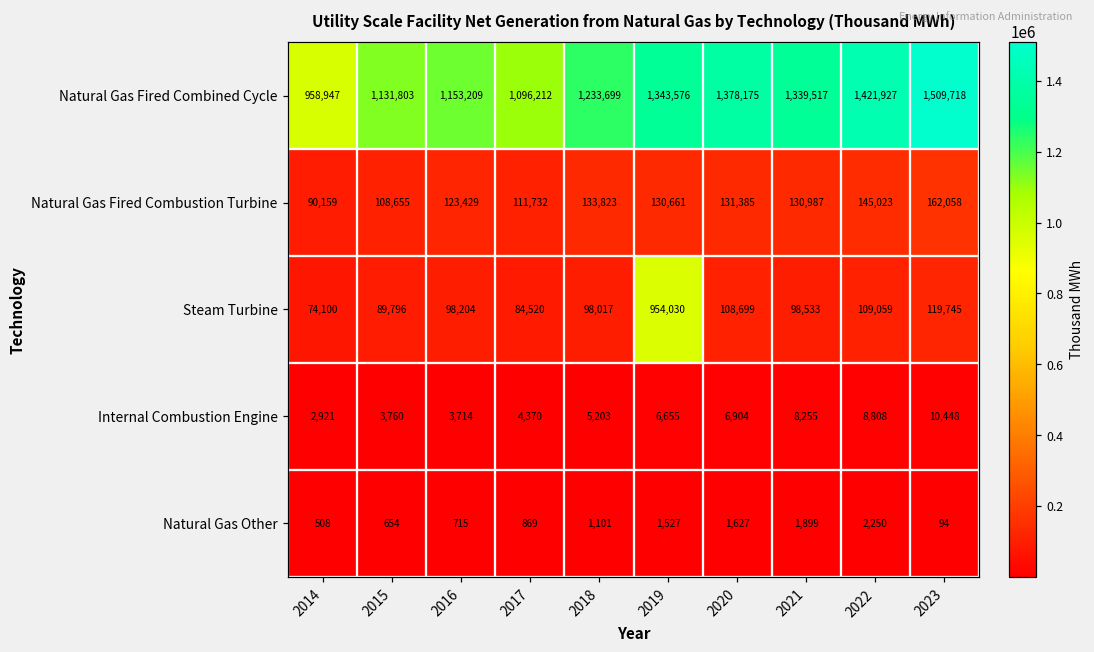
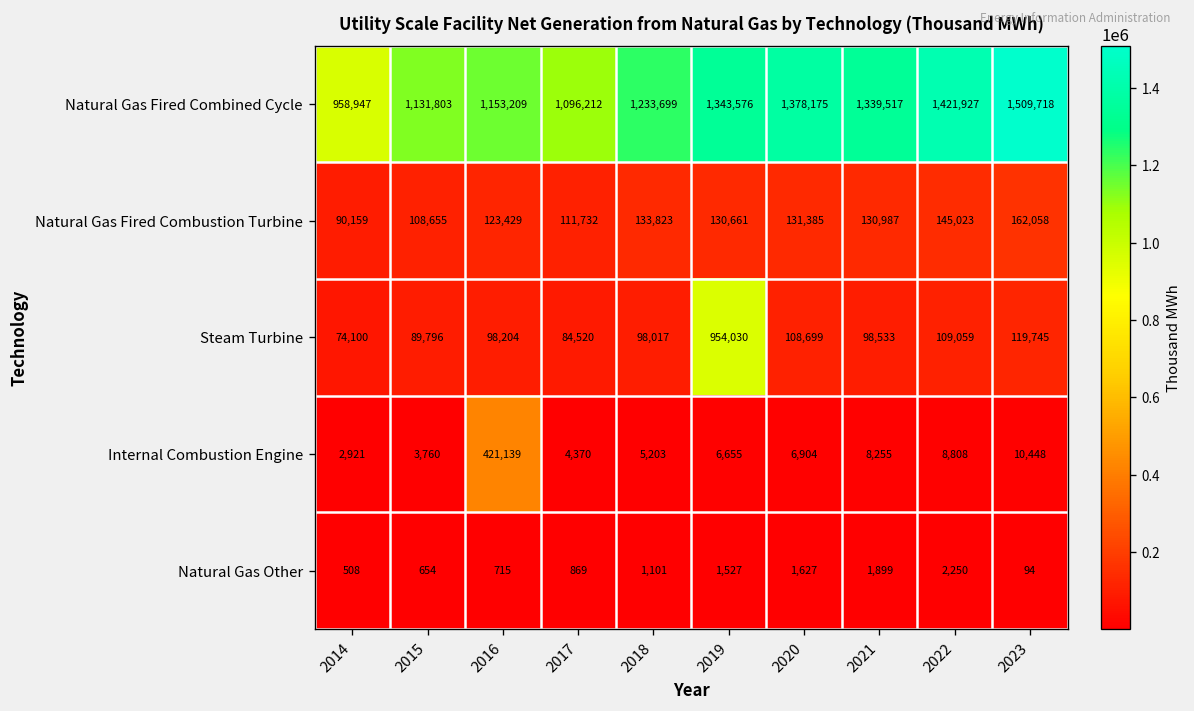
Internal Combustion Engine, 2016: 3,714 -> 421,139
